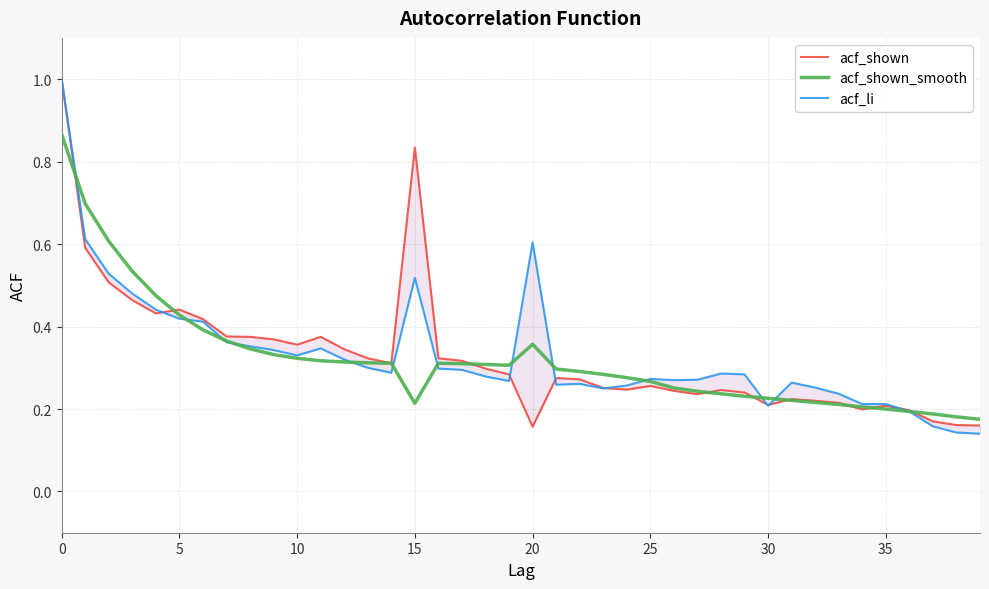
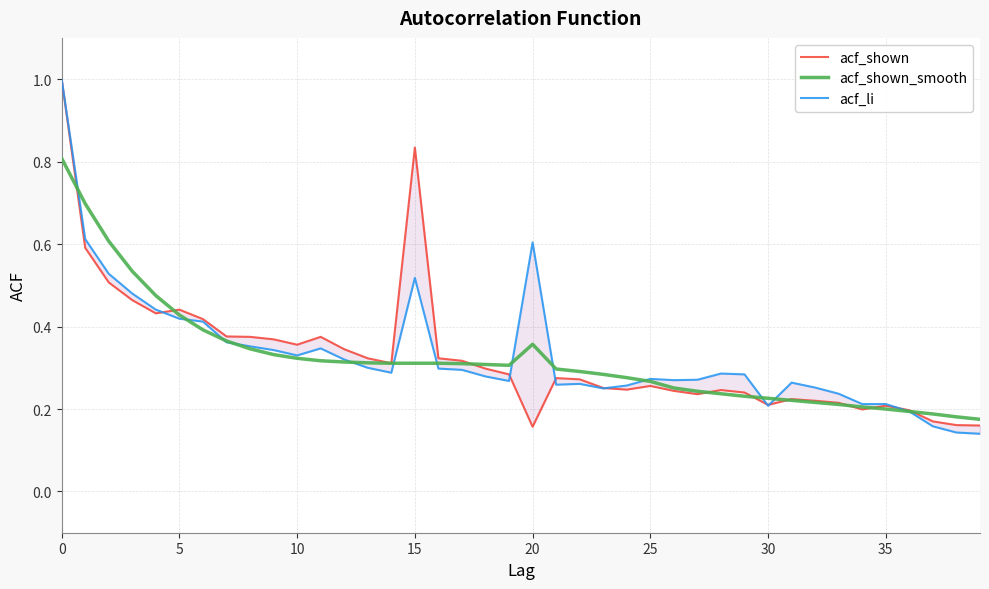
acf_shown_smooth, 0: 0.87 -> 0.81
acf_shown_smooth, 15: 0.21 -> 0.31
